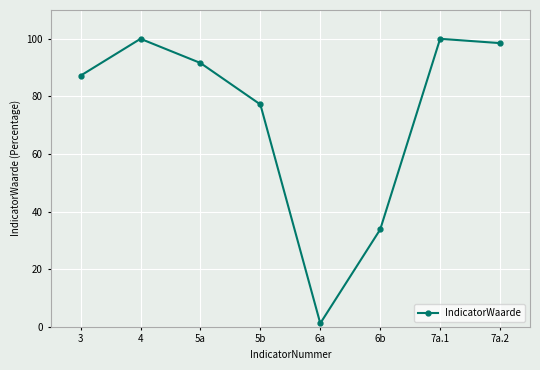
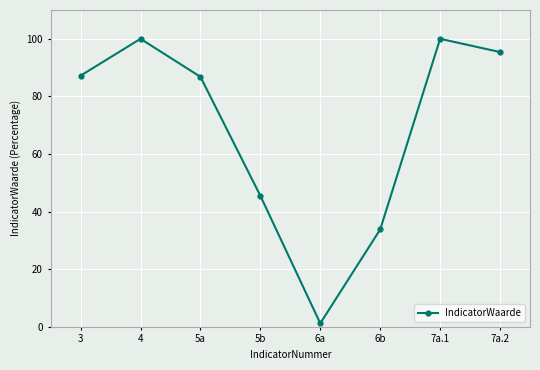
5a: 92 -> 87
5b: 77 -> 46
7a.2: 99 -> 95
